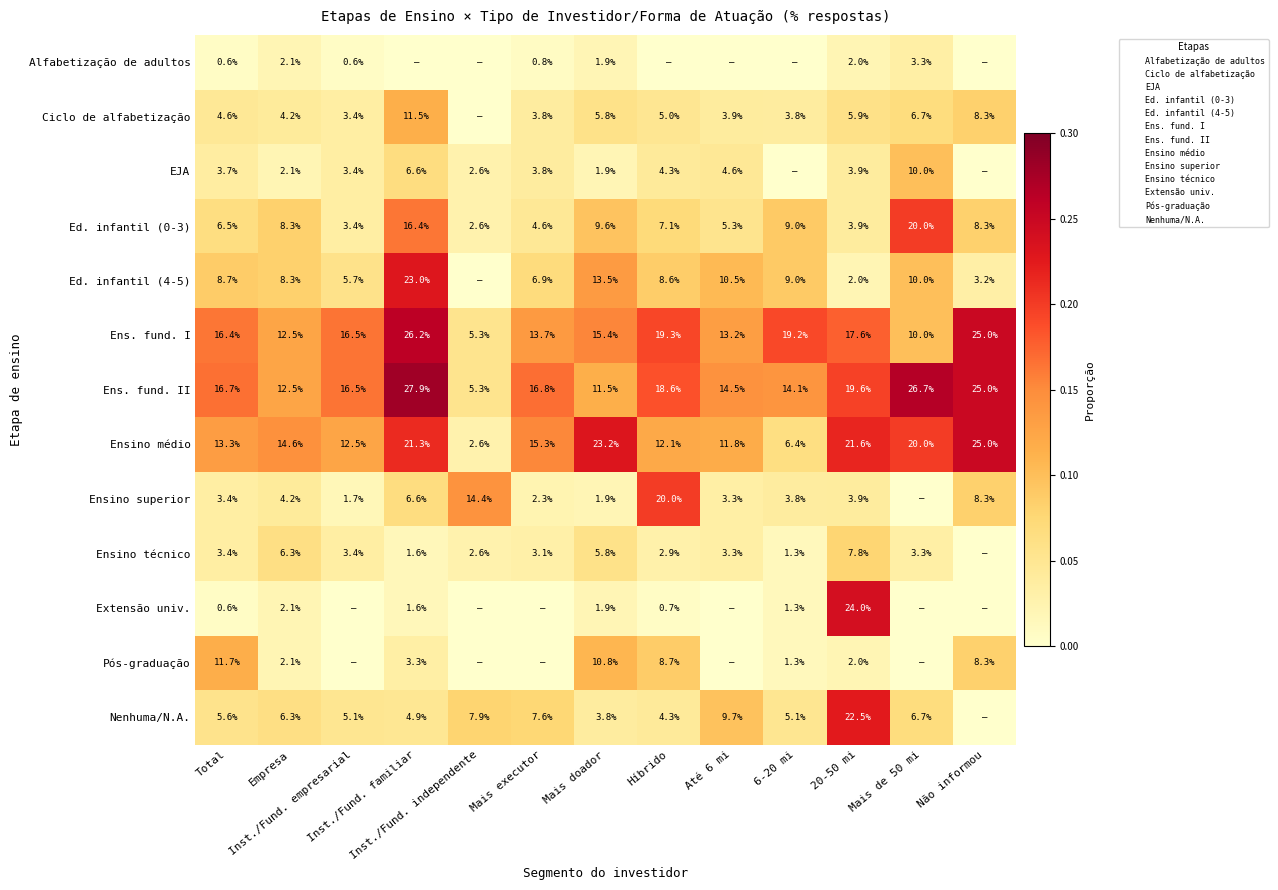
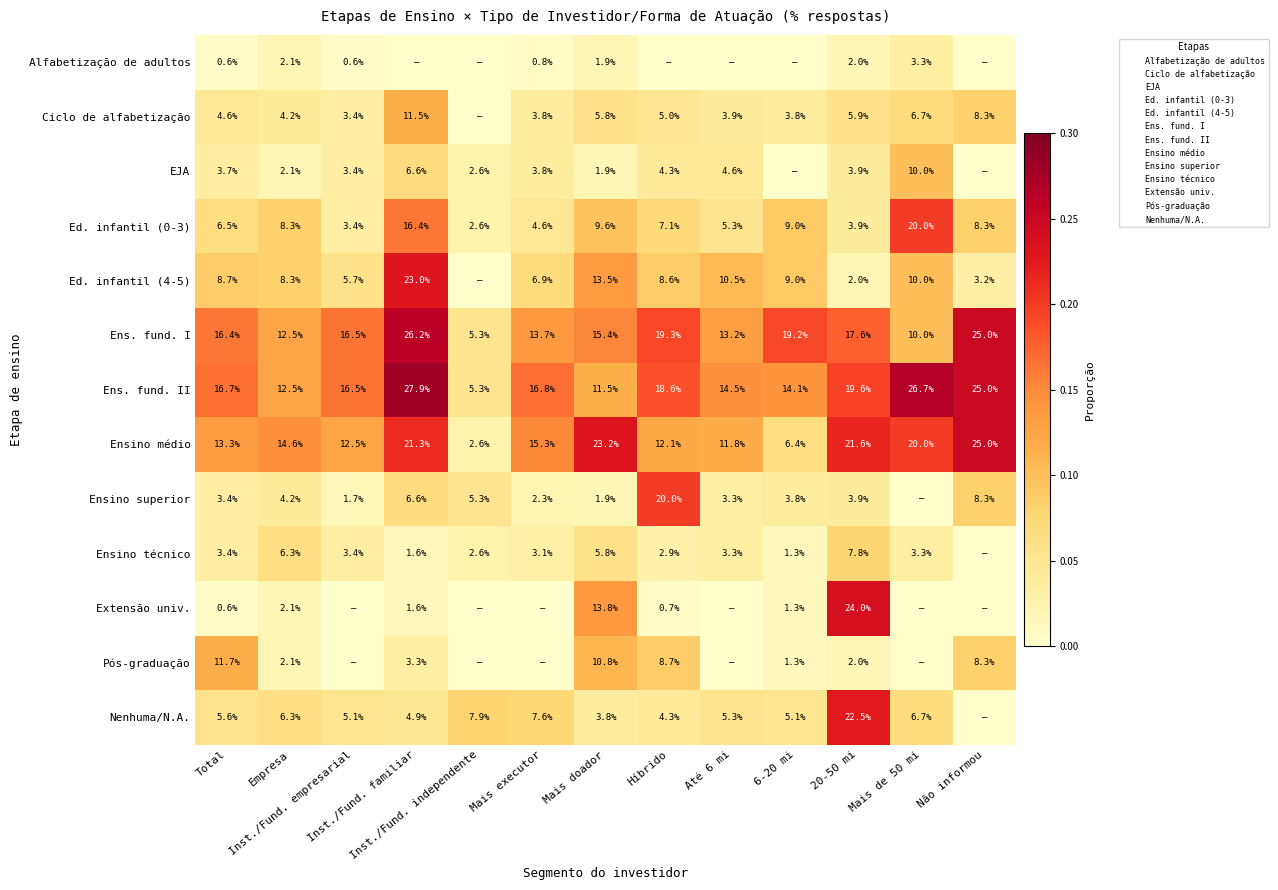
Ensino superior, Inst./Fund. independente: 14.4% -> 5.3%
Extensão univ., Mais doador: 1.9% -> 13.8%
Nenhuma/N.A., Até 6 mi: 9.7% -> 5.3%
